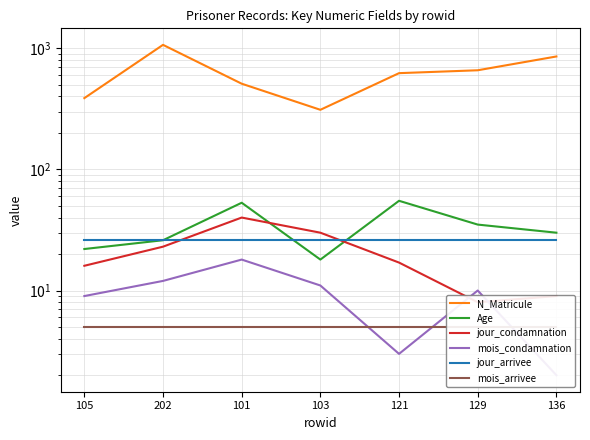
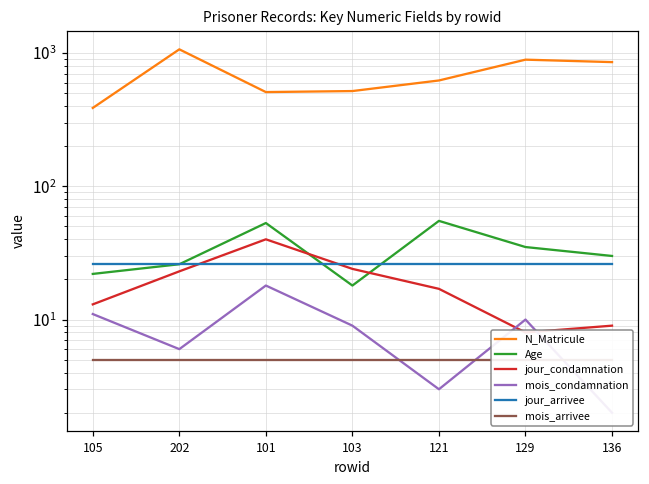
jour_condamnation, 105: 16 -> 13
mois_condamnation, 105: 9 -> 11
mois_condamnation, 202: 12 -> 6
N_Matricule, 103: 310 -> 520
jour_condamnation, 103: 30 -> 24
mois_condamnation, 103: 11 -> 9
N_Matricule, 129: 700 -> 900
